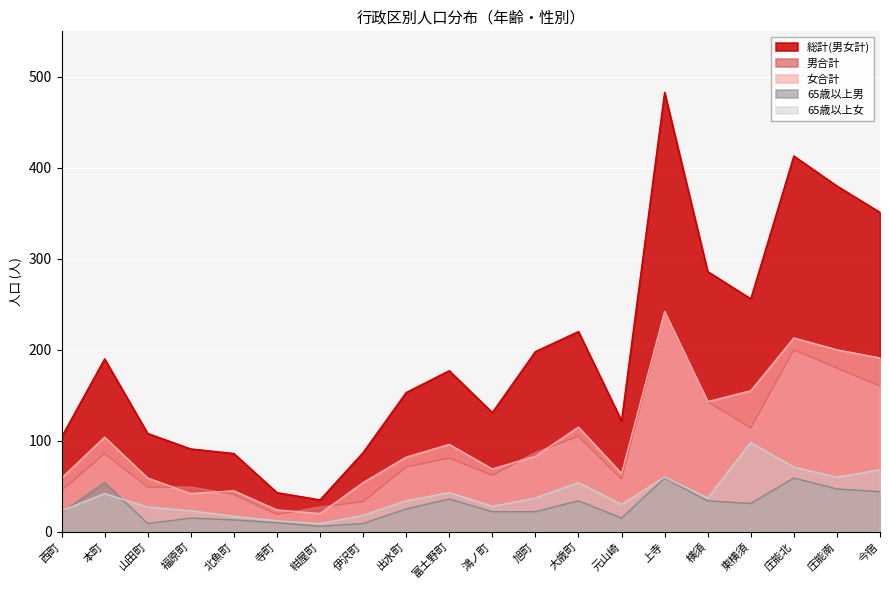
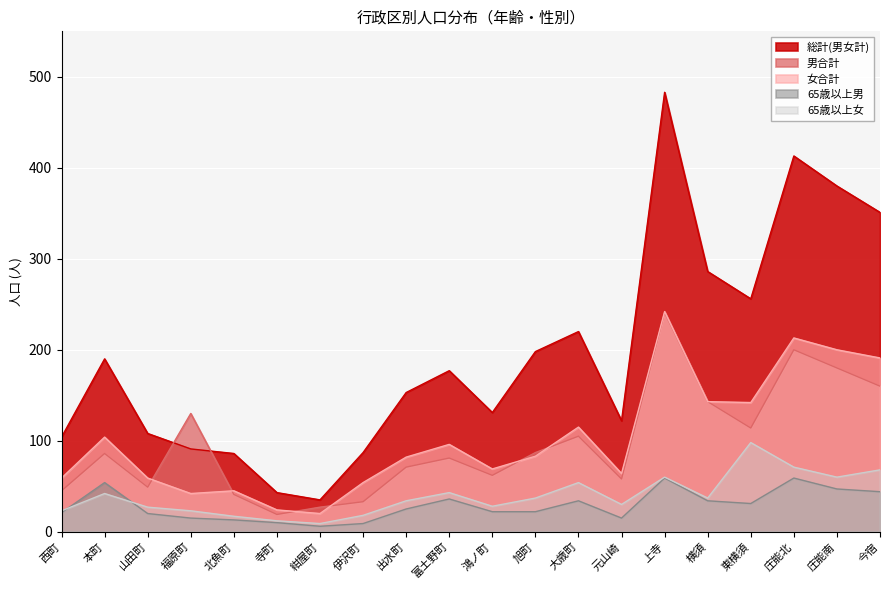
65歳以上男, 山田町: 10 -> 20
男合計, 福原町: 50 -> 130
女合計, 東横須: 160 -> 140
